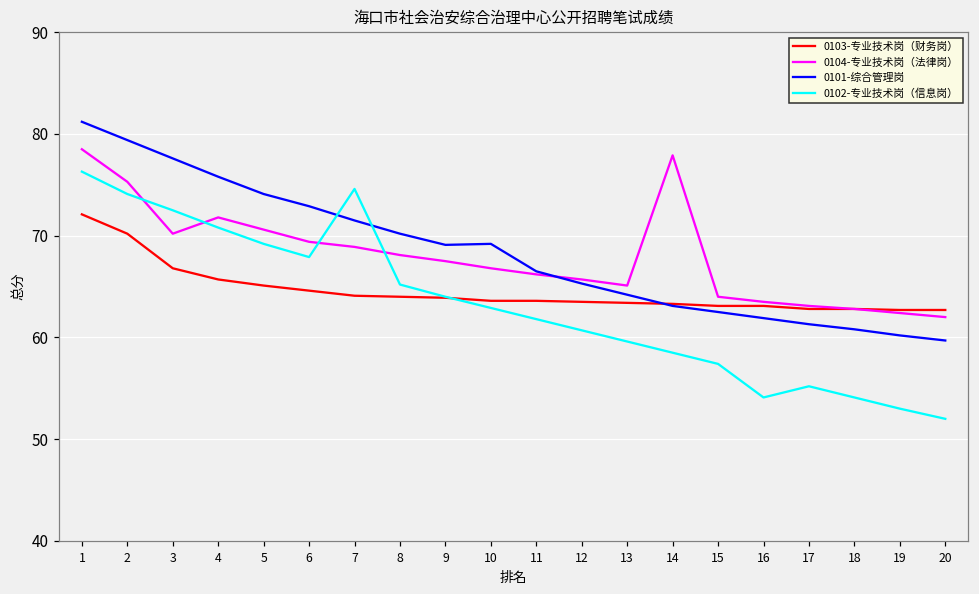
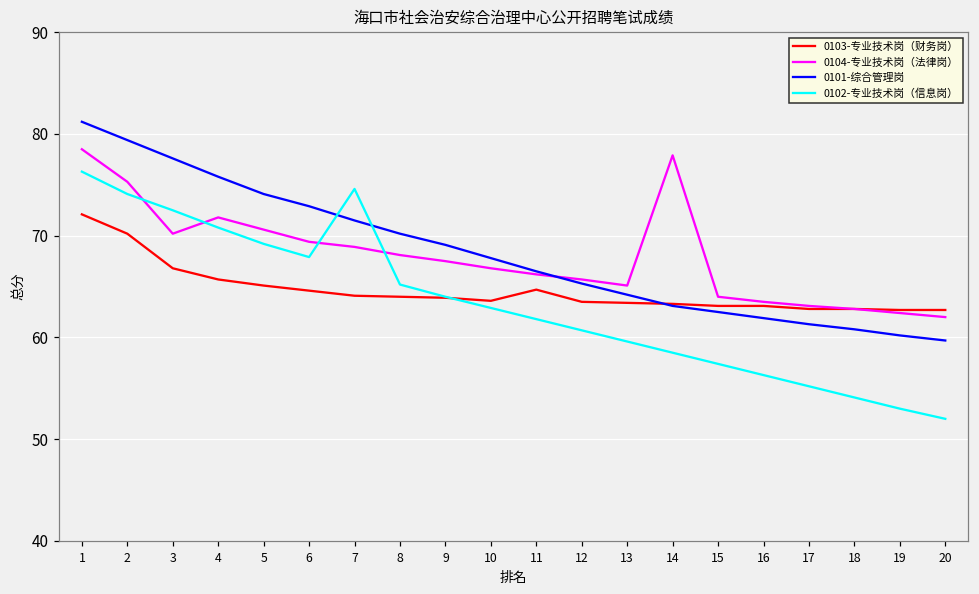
0101-综合管理岗, 10: 69 -> 68
0103-专业技术岗（财务岗）, 11: 64 -> 65
0102-专业技术岗（信息岗）, 16: 54 -> 56
